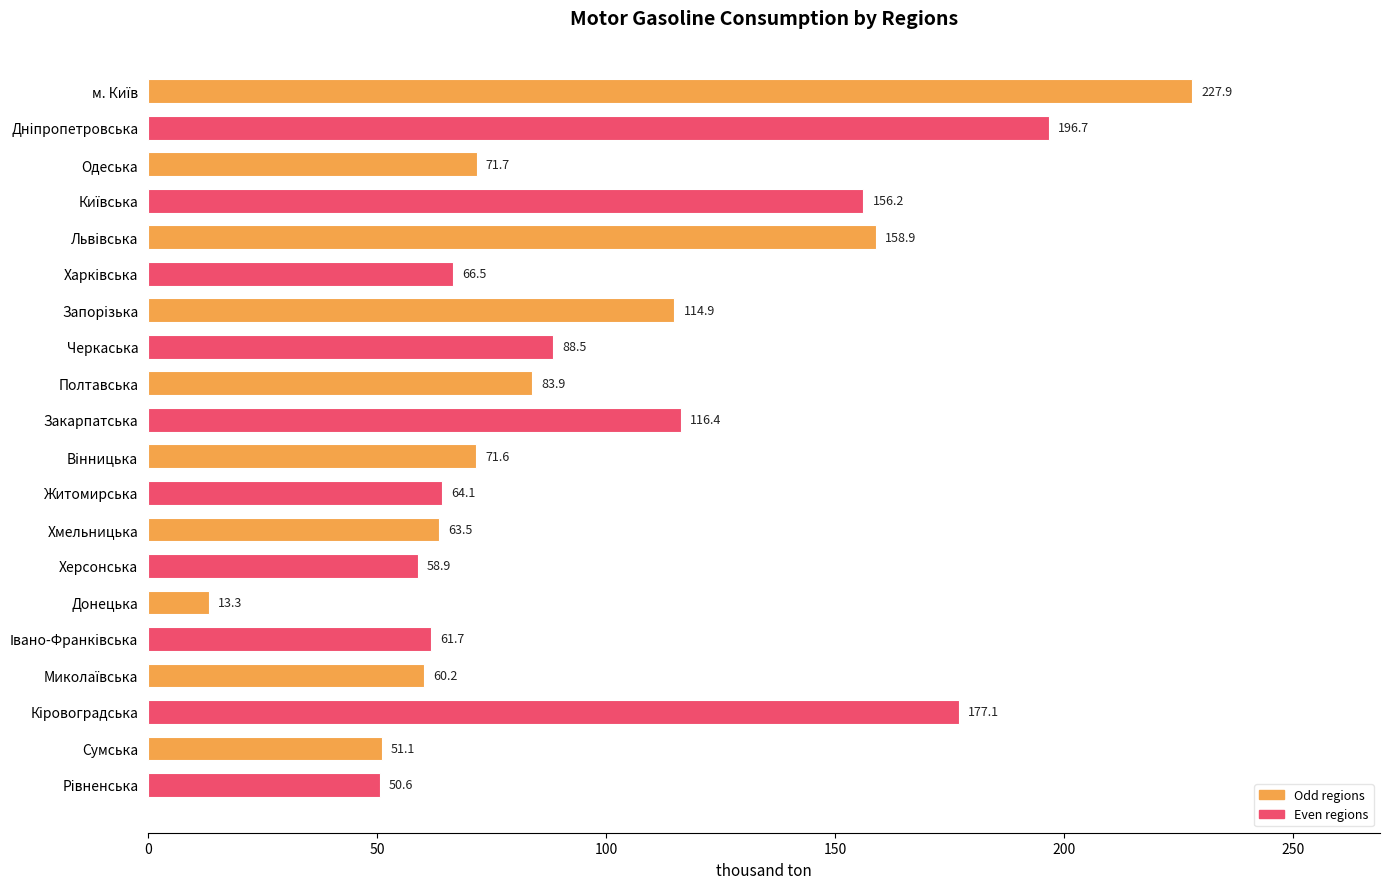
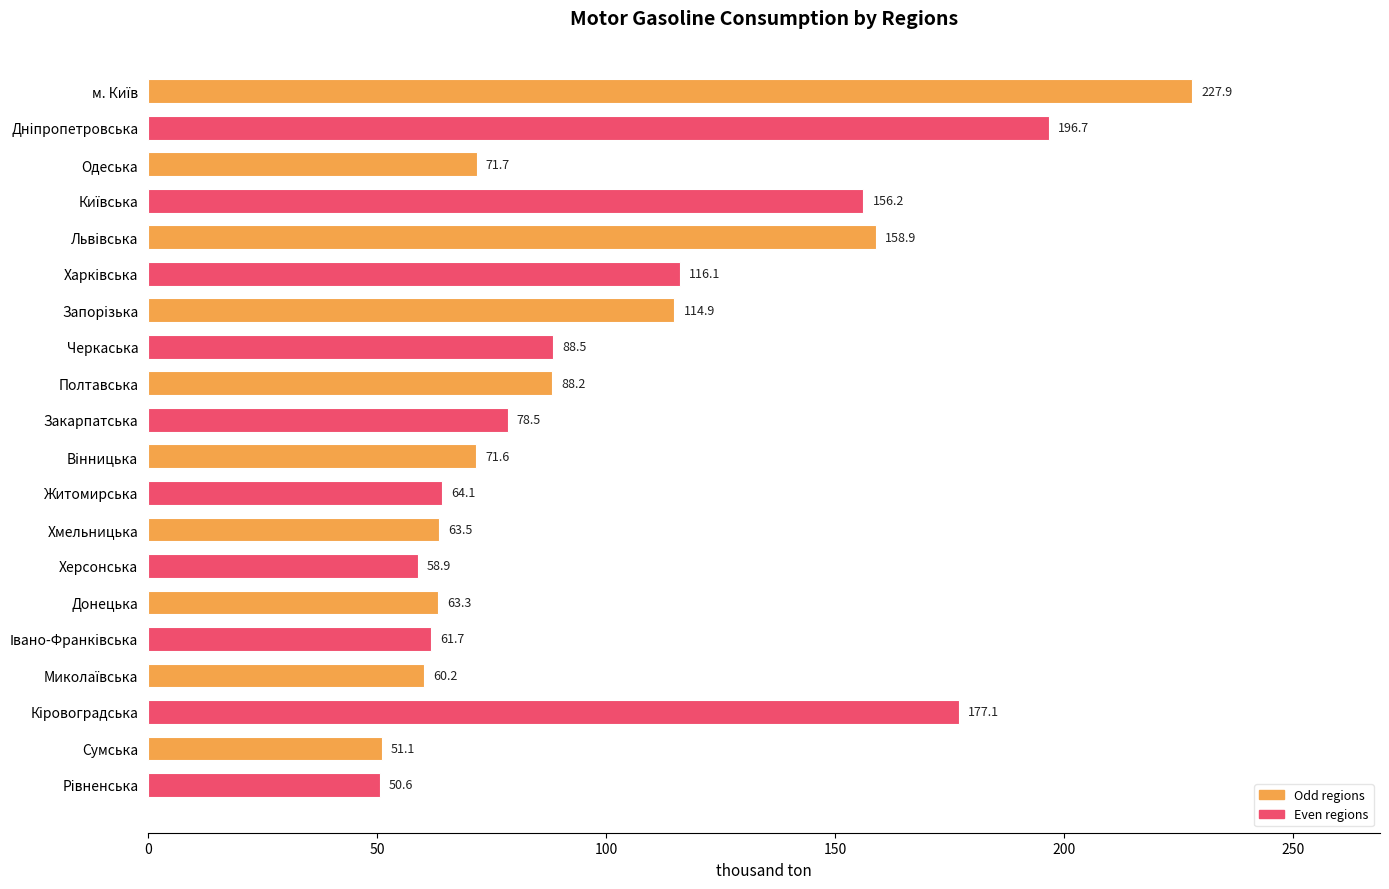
Харківська: 66.5 -> 116.1
Полтавська: 83.9 -> 88.2
Закарпатська: 116.4 -> 78.5
Донецька: 13.3 -> 63.3
